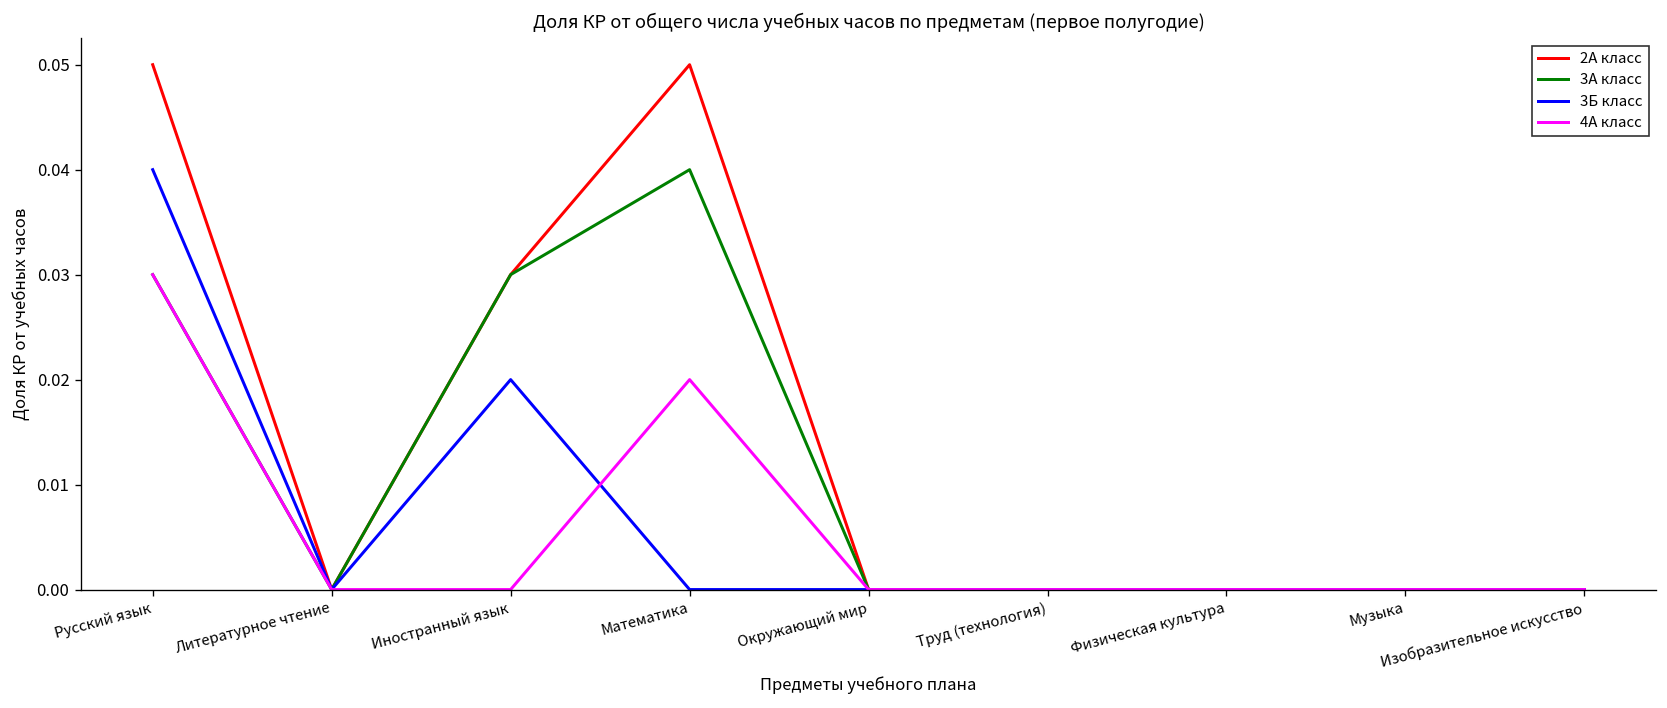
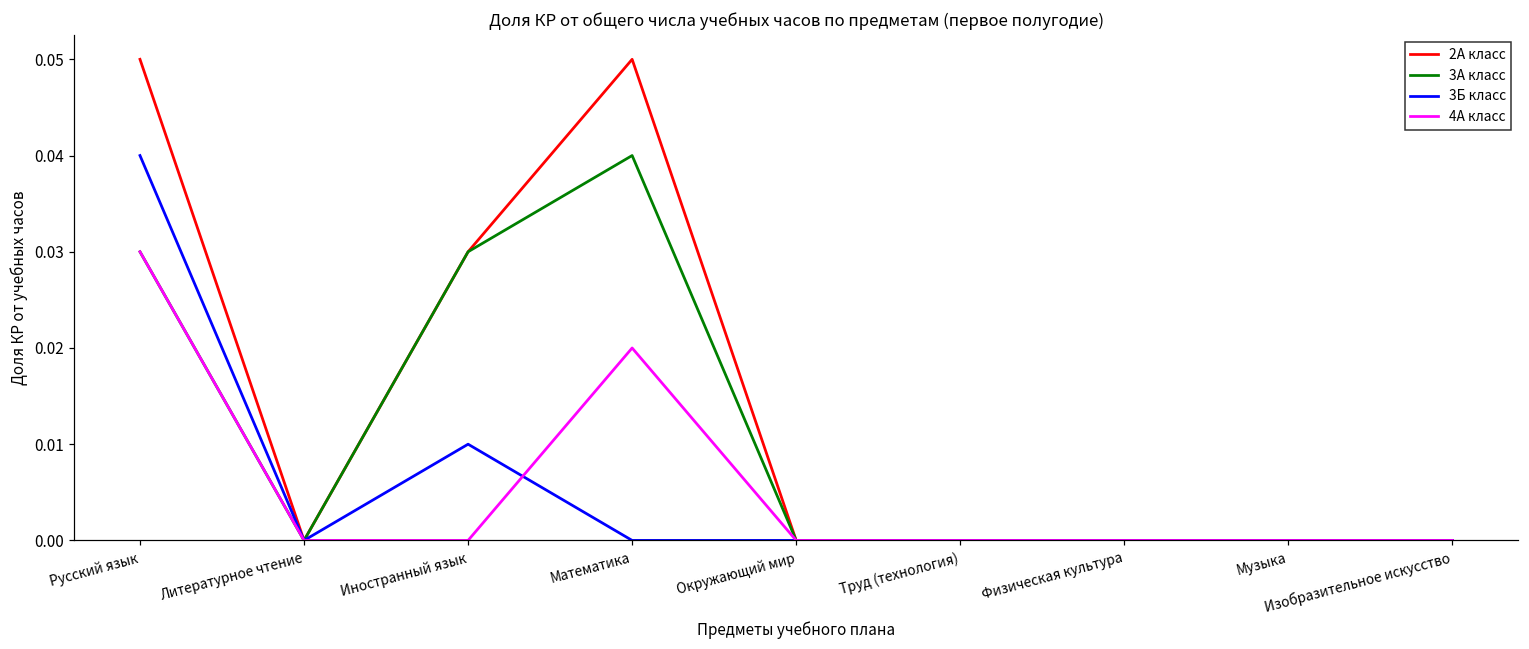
3Б класс, Иностранный язык: 0.02 -> 0.01
